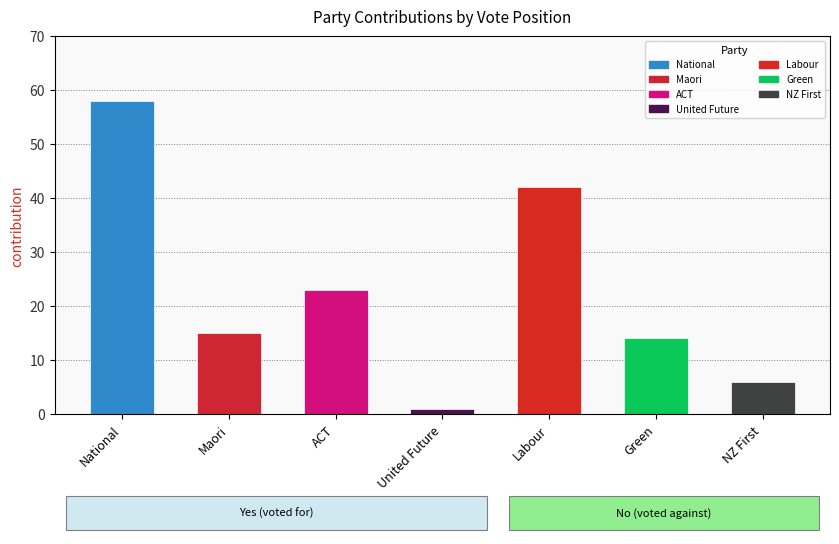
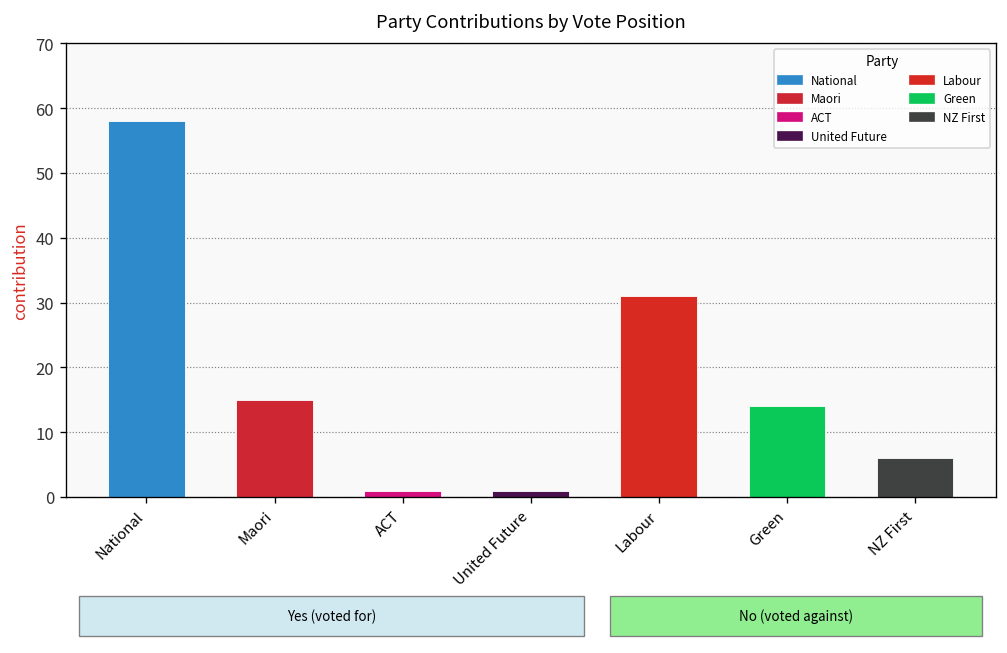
ACT: 23 -> 1
Labour: 42 -> 31
